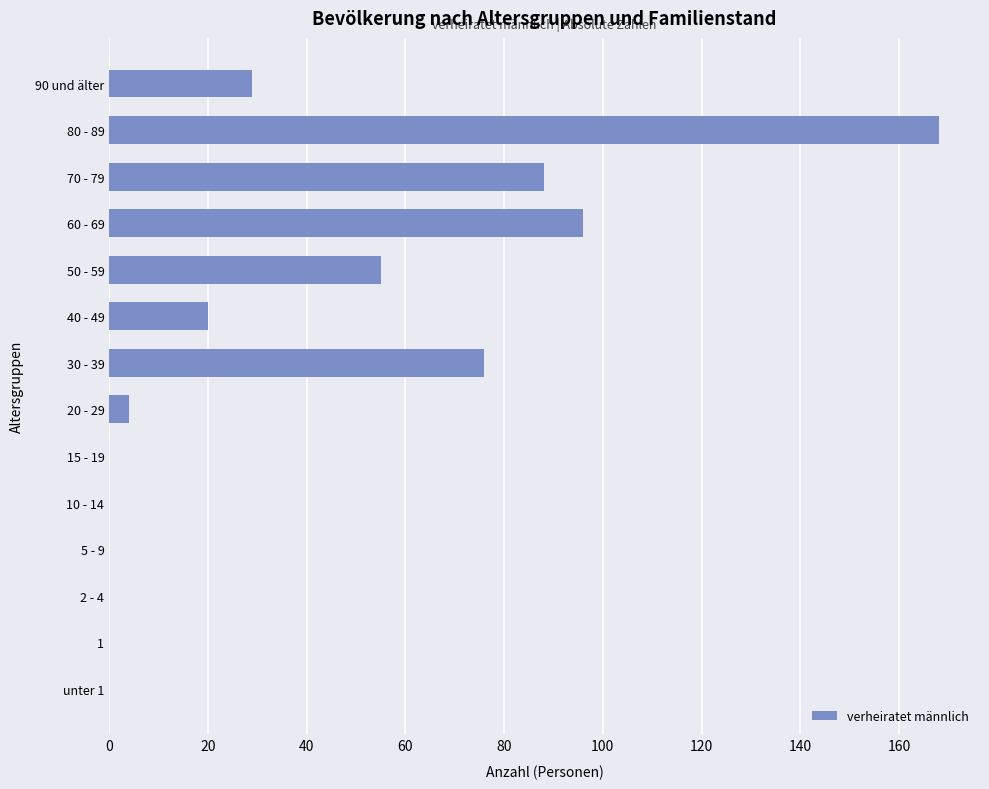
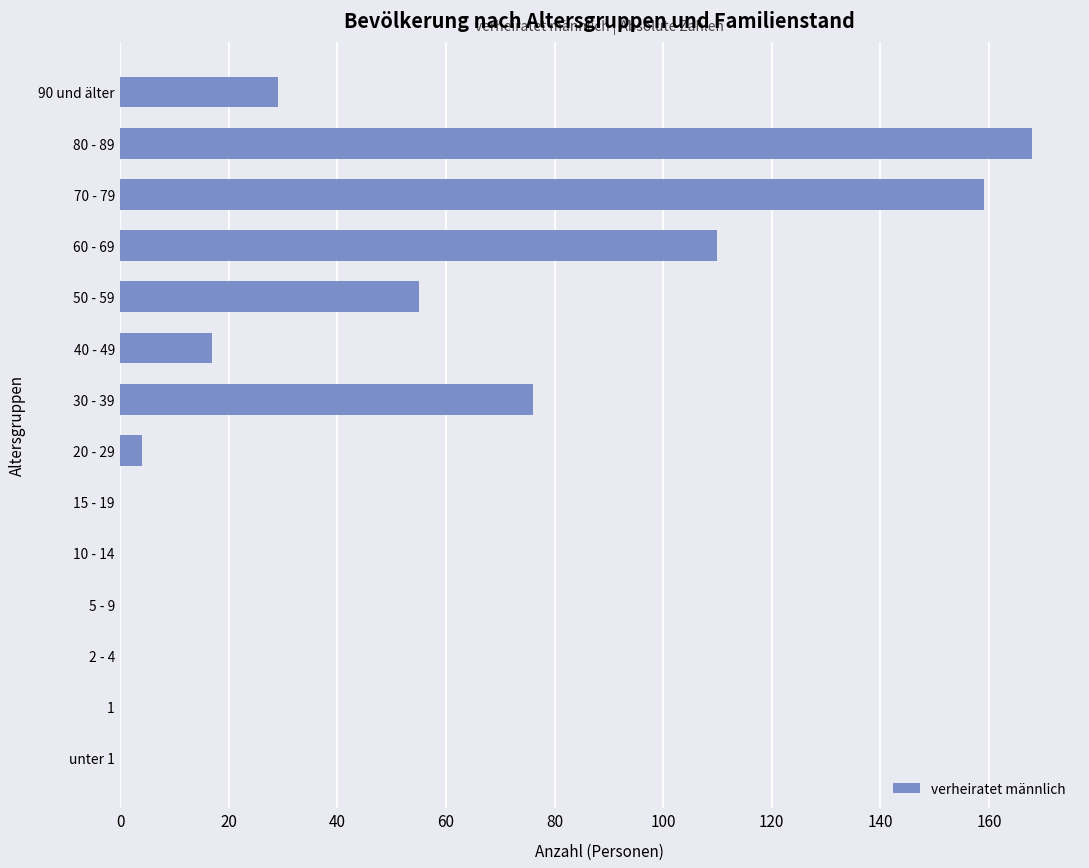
70 - 79: 88 -> 159
60 - 69: 96 -> 110
40 - 49: 20 -> 17
